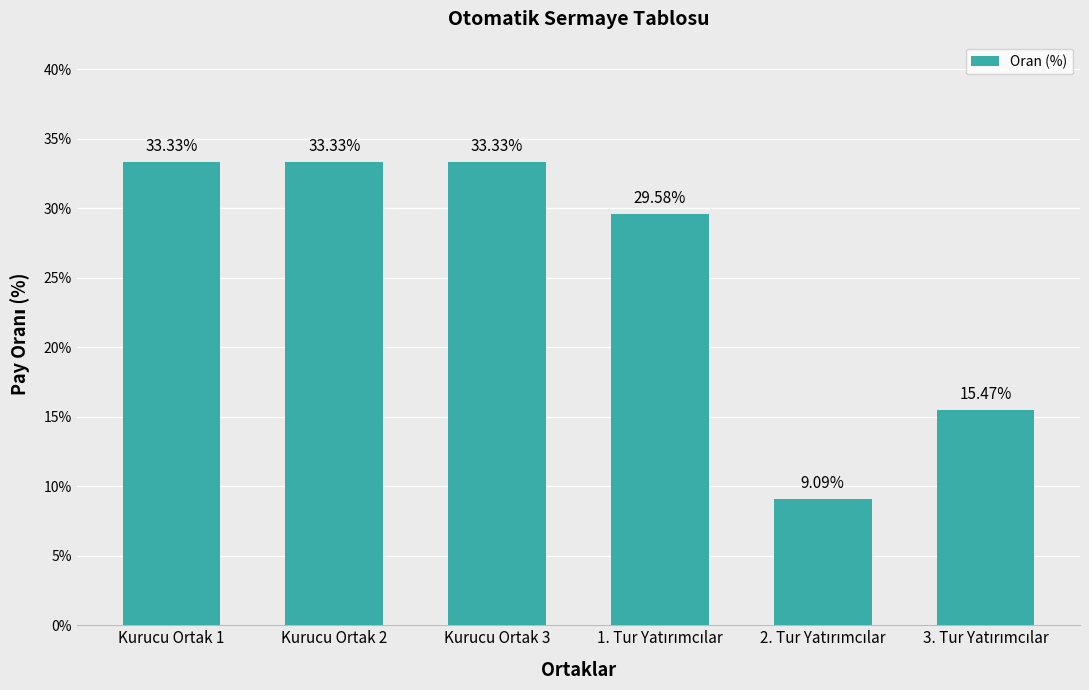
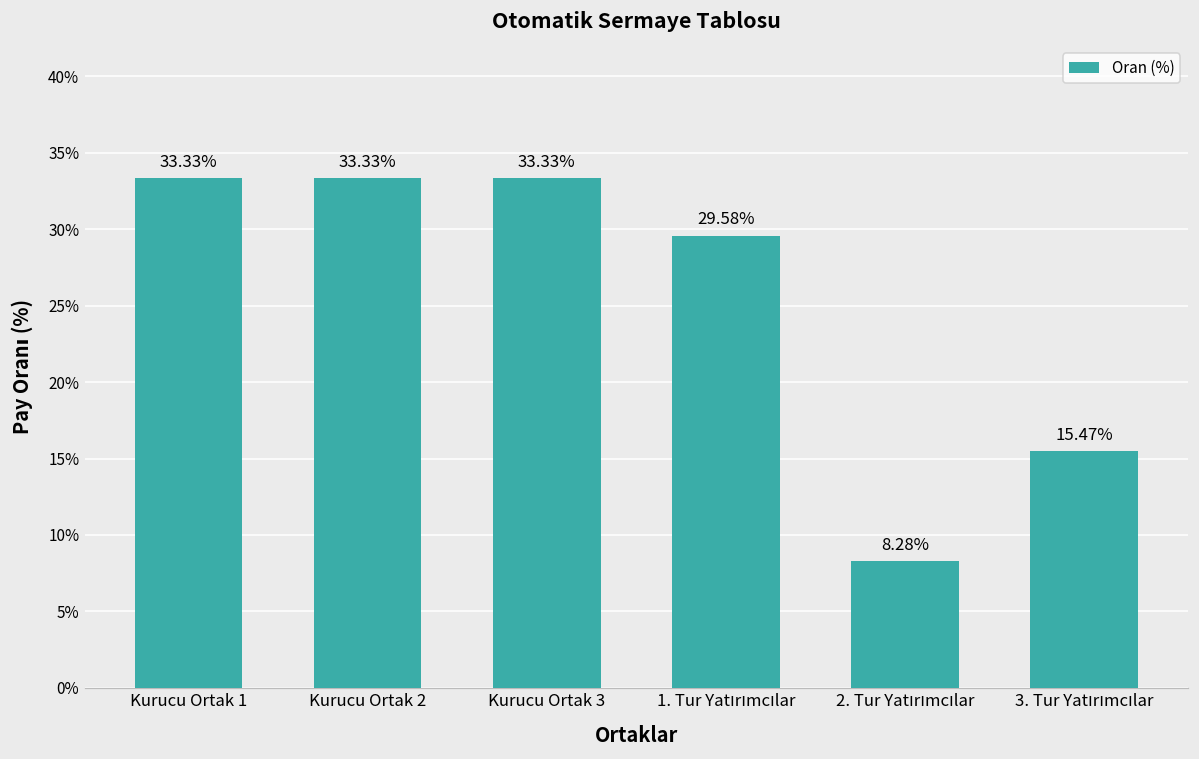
2. Tur Yatırımcılar: 9.09% -> 8.28%
